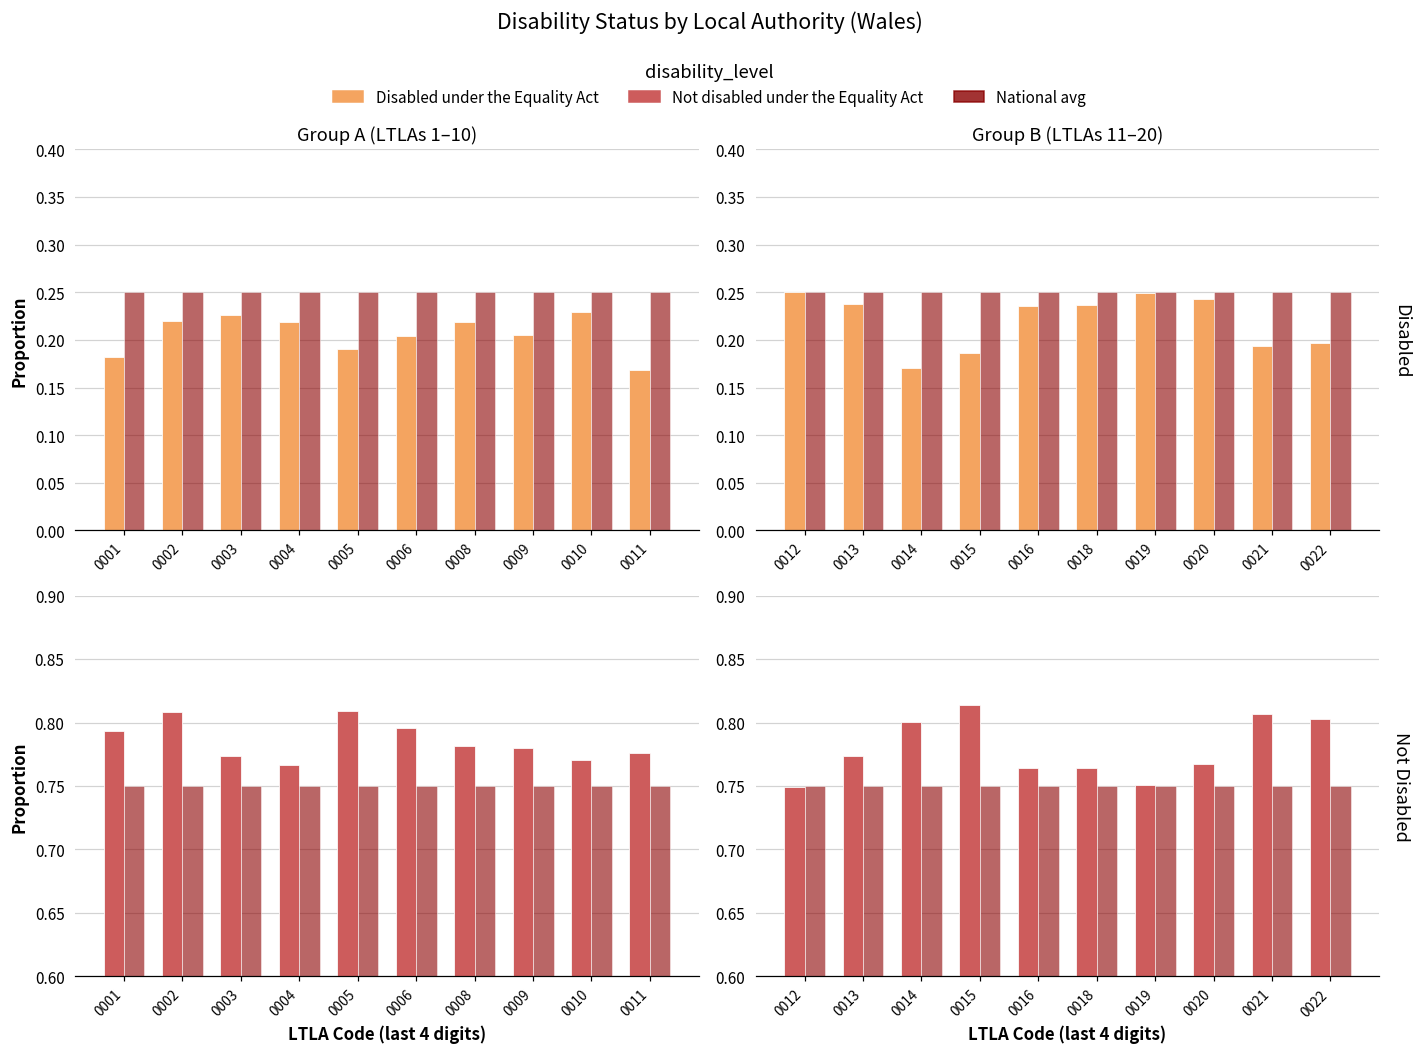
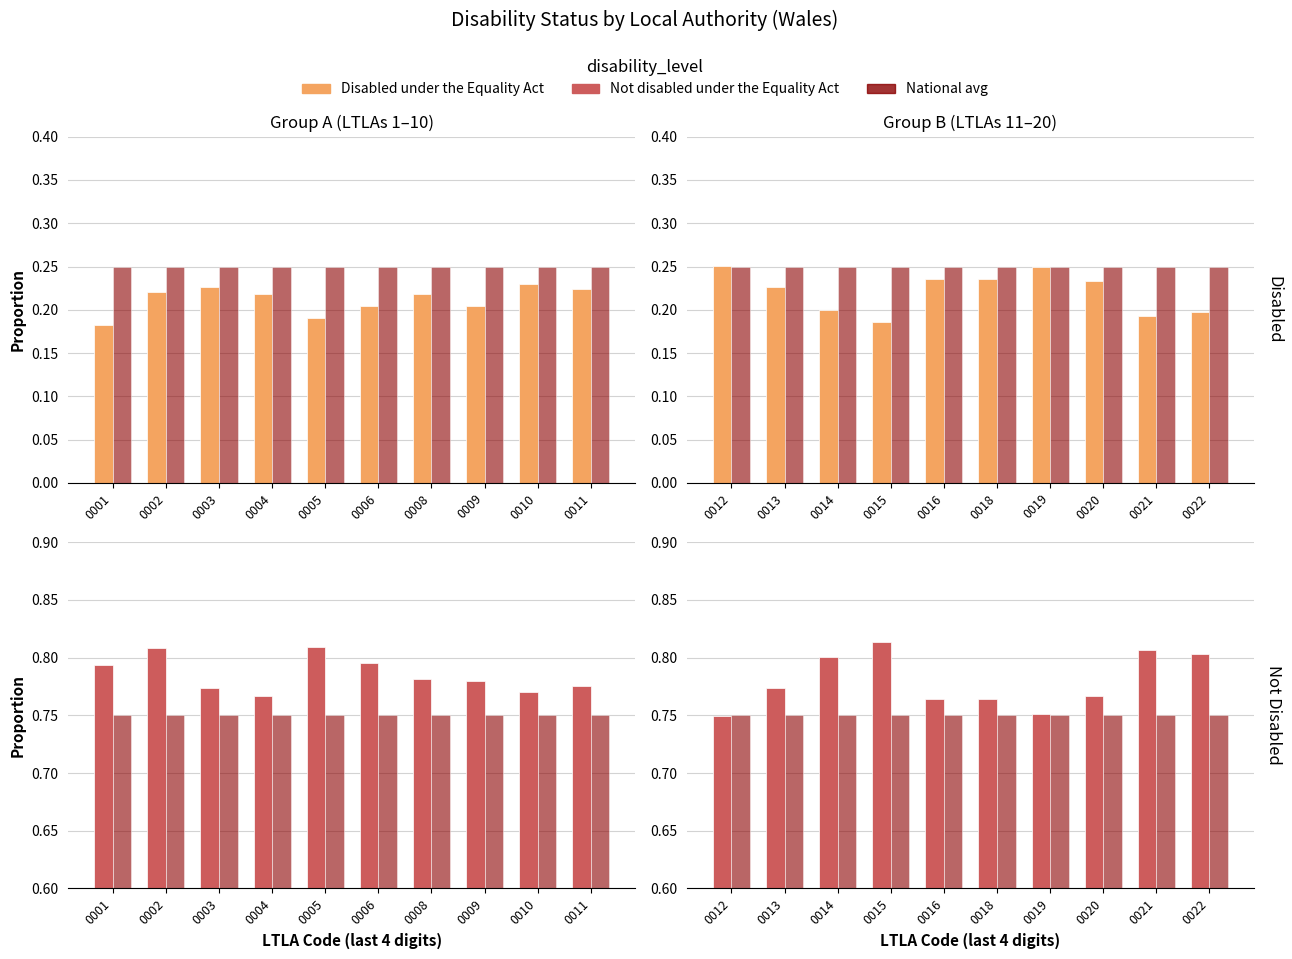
Group A (LTLAs 1–10), Disabled under the Equality Act, 0011: 0.17 -> 0.22
Group B (LTLAs 11–20), Disabled under the Equality Act, 0013: 0.24 -> 0.23
Group B (LTLAs 11–20), Disabled under the Equality Act, 0014: 0.17 -> 0.20
Group B (LTLAs 11–20), Disabled under the Equality Act, 0020: 0.24 -> 0.23
